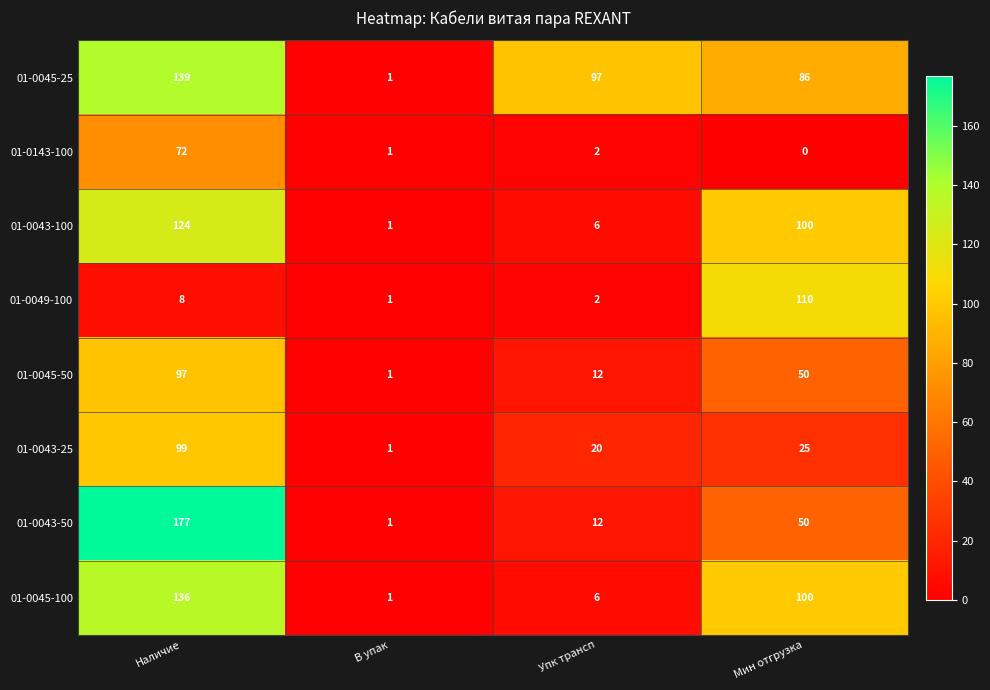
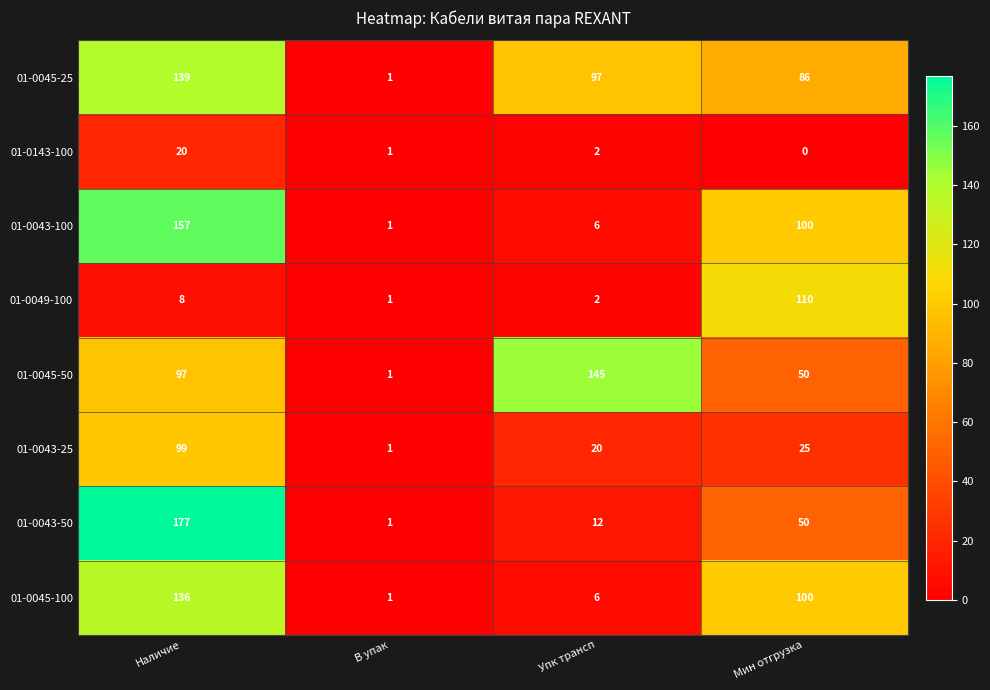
01-0143-100, Наличие: 72 -> 20
01-0043-100, Наличие: 124 -> 157
01-0045-50, Упк трансп: 12 -> 145
